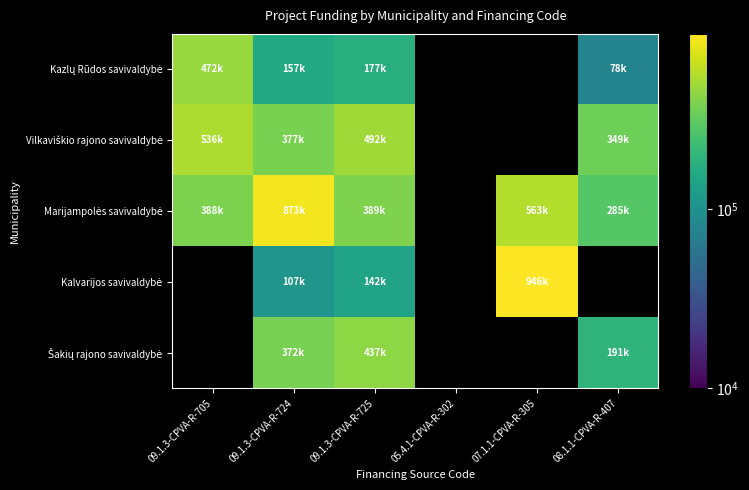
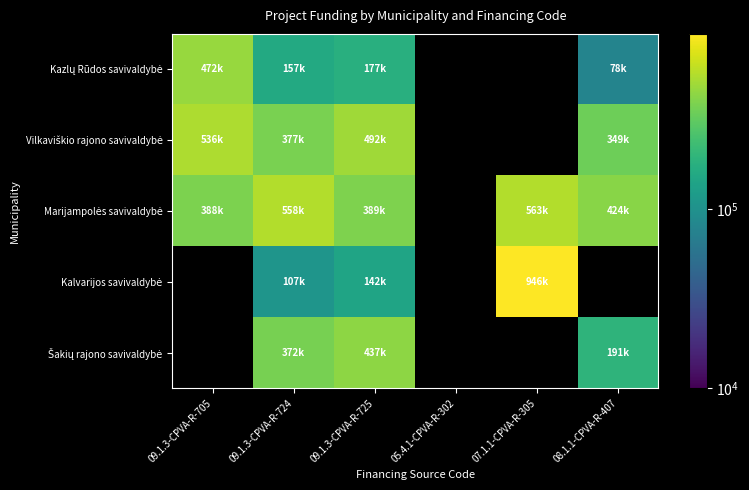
Marijampolės savivaldybė, 09.1.3-CPVA-R-724: 873k -> 558k
Marijampolės savivaldybė, 08.1.1-CPVA-R-407: 285k -> 424k
